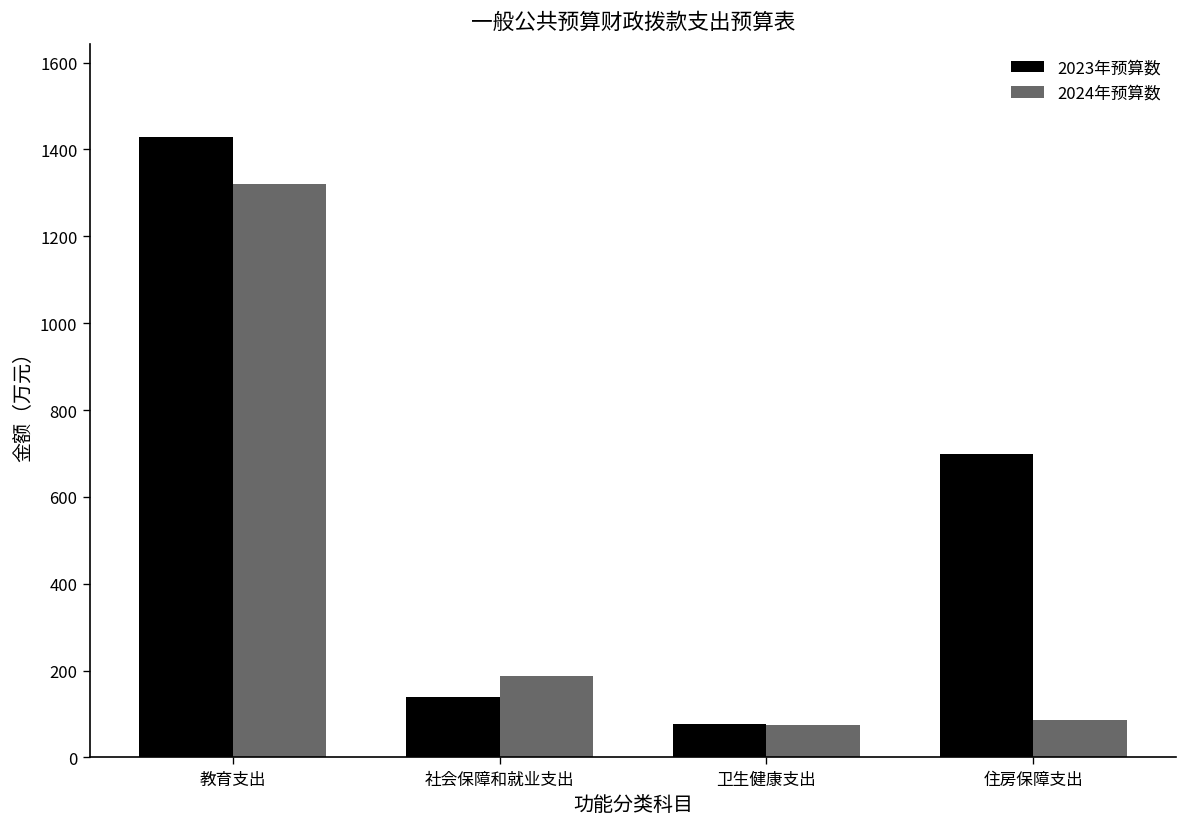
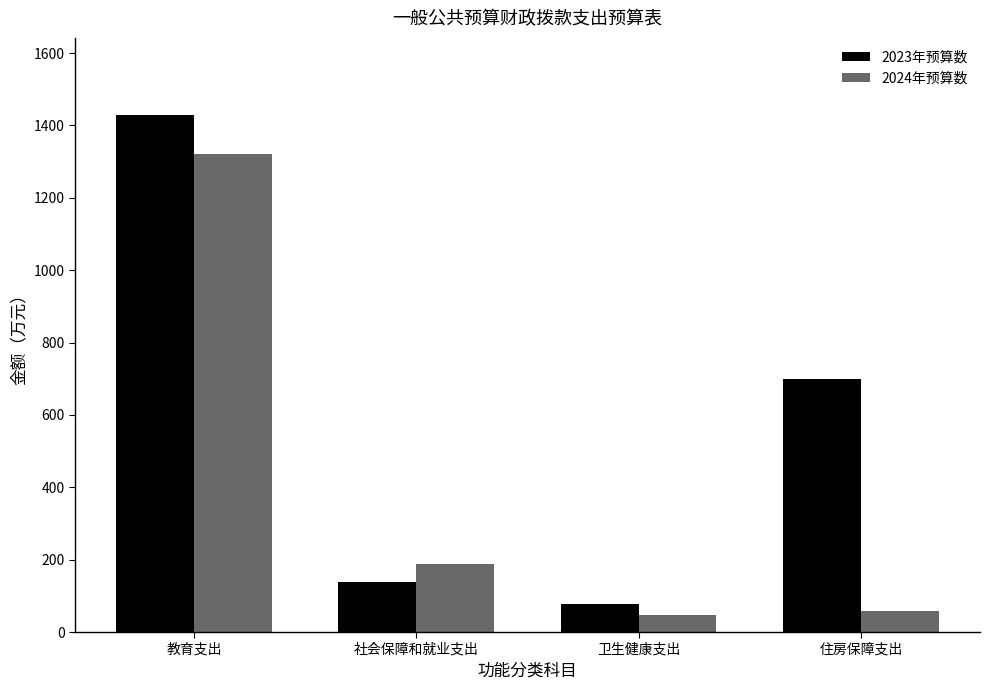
2024年预算数, 卫生健康支出: 70 -> 50
2024年预算数, 住房保障支出: 90 -> 60
